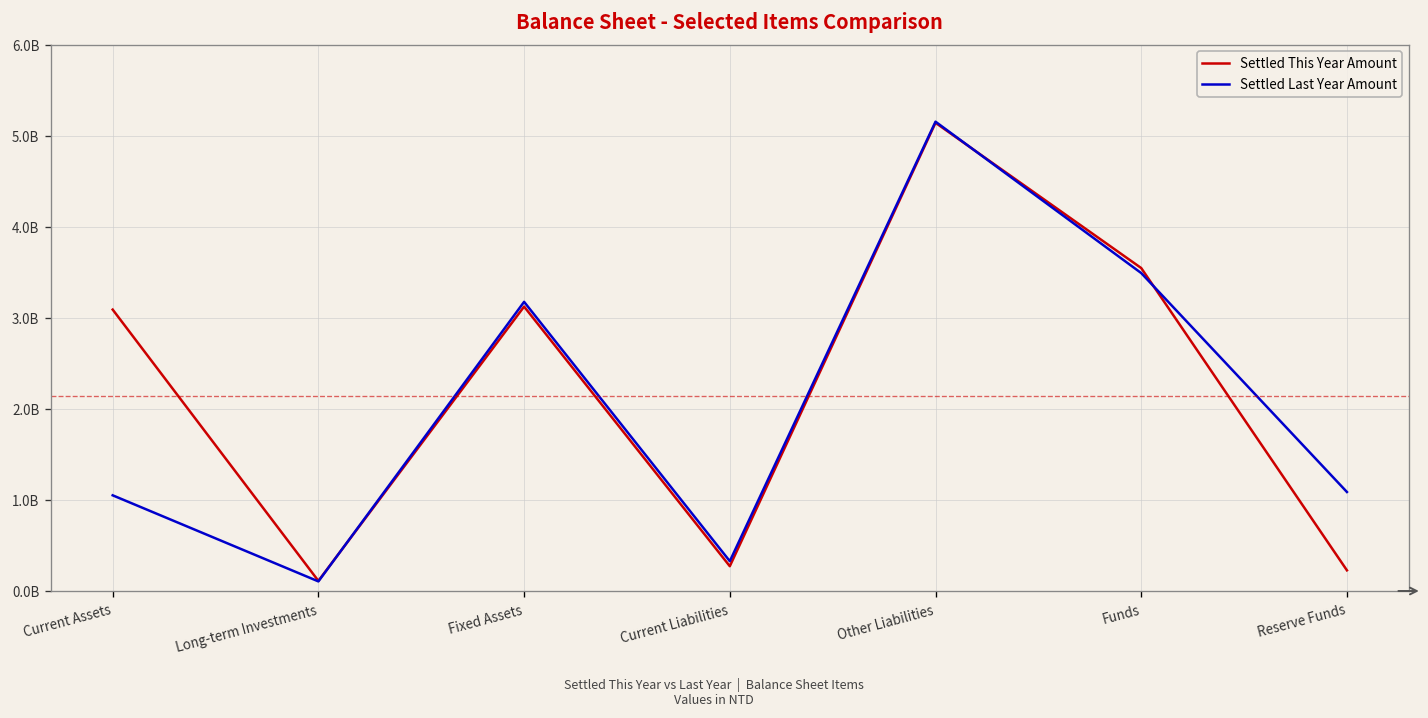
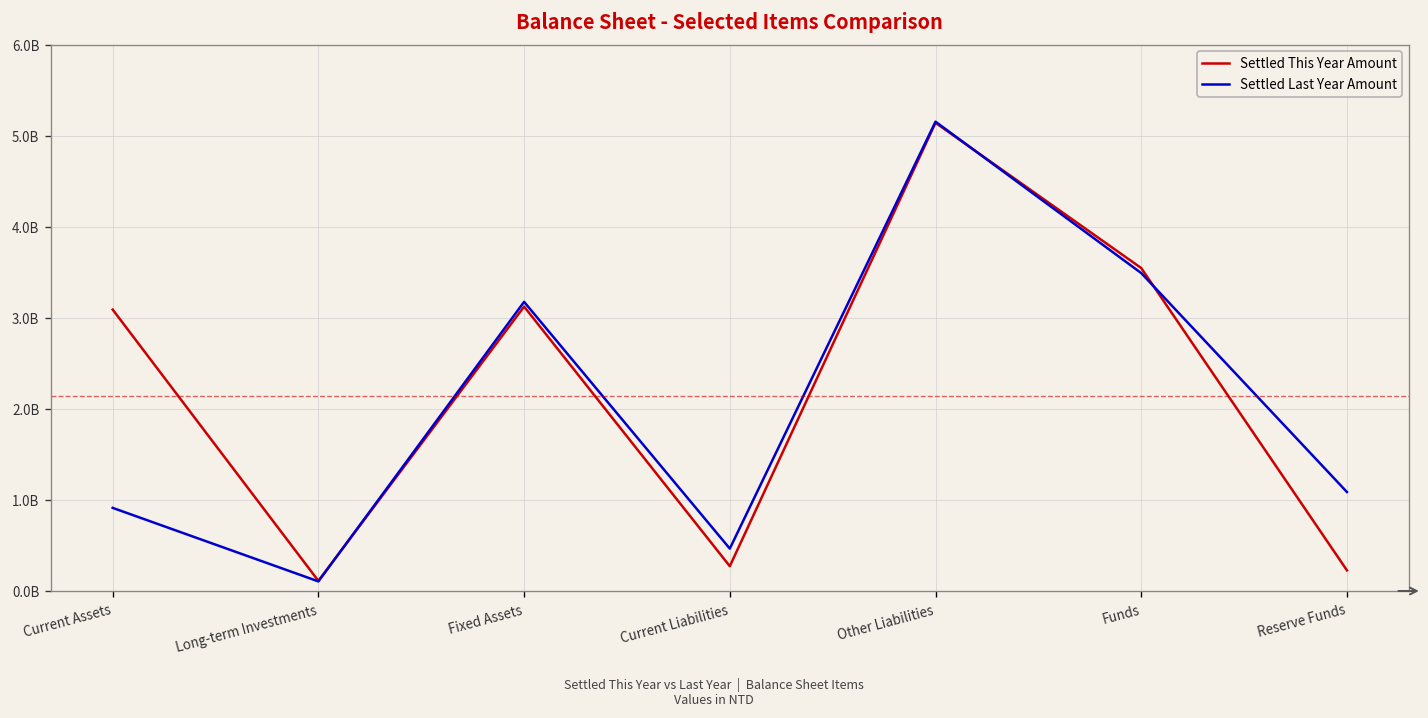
Settled Last Year Amount, Current Assets: 1100000000 -> 900000000
Settled Last Year Amount, Current Liabilities: 300000000 -> 500000000
